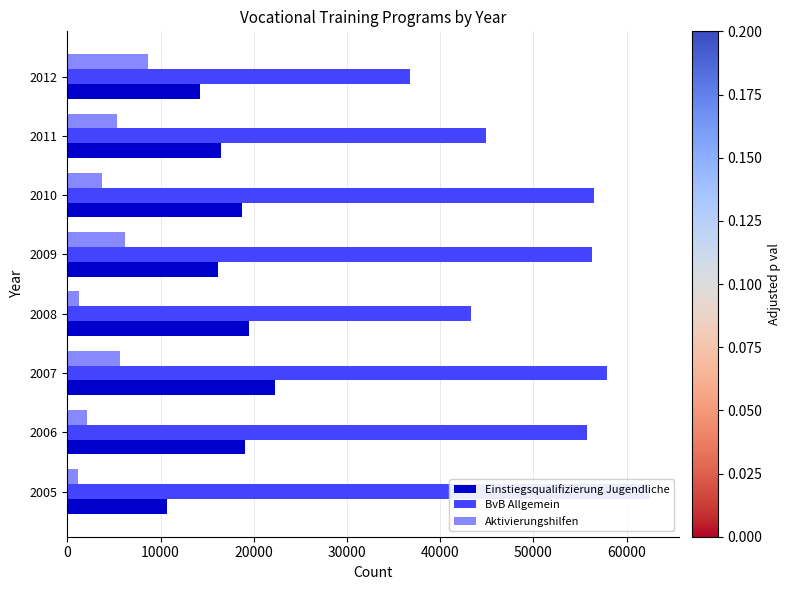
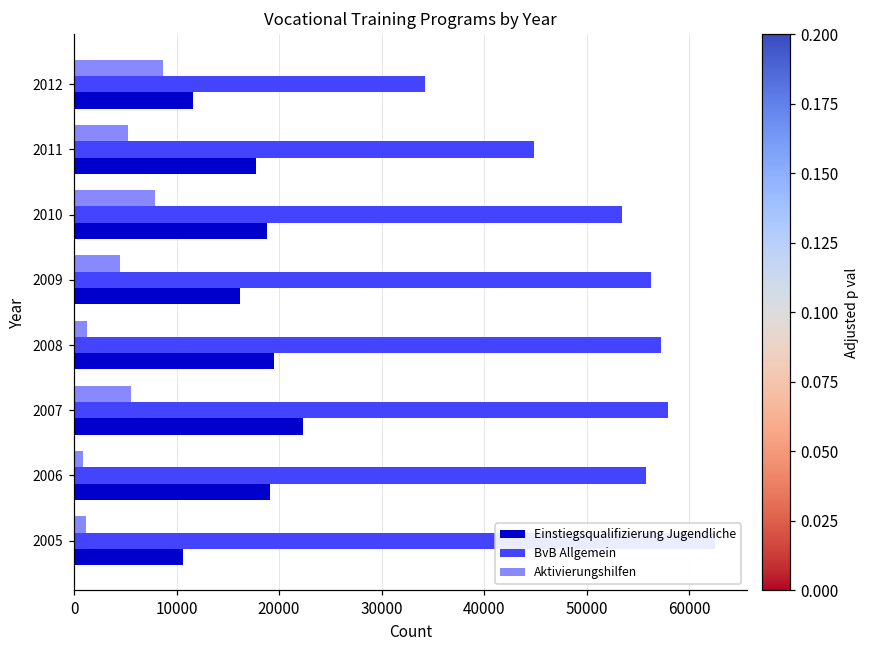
BvB Allgemein, 2012: 37000 -> 34000
Einstiegsqualifizierung Jugendliche, 2012: 14000 -> 12000
Einstiegsqualifizierung Jugendliche, 2011: 16000 -> 18000
Aktivierungshilfen, 2010: 4000 -> 8000
BvB Allgemein, 2010: 56000 -> 53000
Aktivierungshilfen, 2009: 6000 -> 5000
BvB Allgemein, 2008: 43000 -> 57000
Aktivierungshilfen, 2006: 2000 -> 1000
